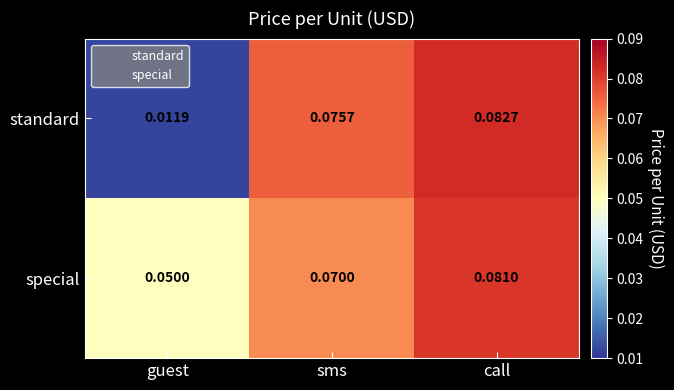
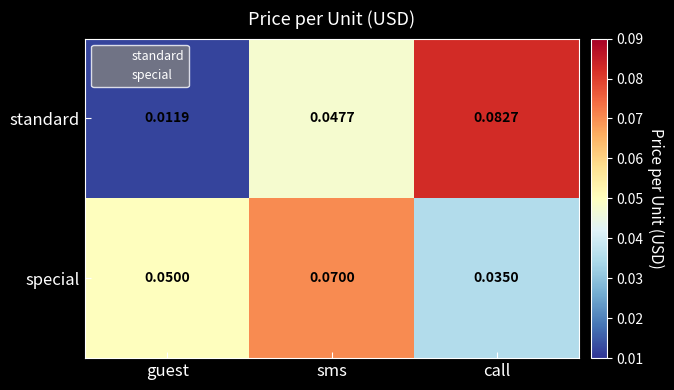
standard, sms: 0.0757 -> 0.0477
special, call: 0.0810 -> 0.0350
